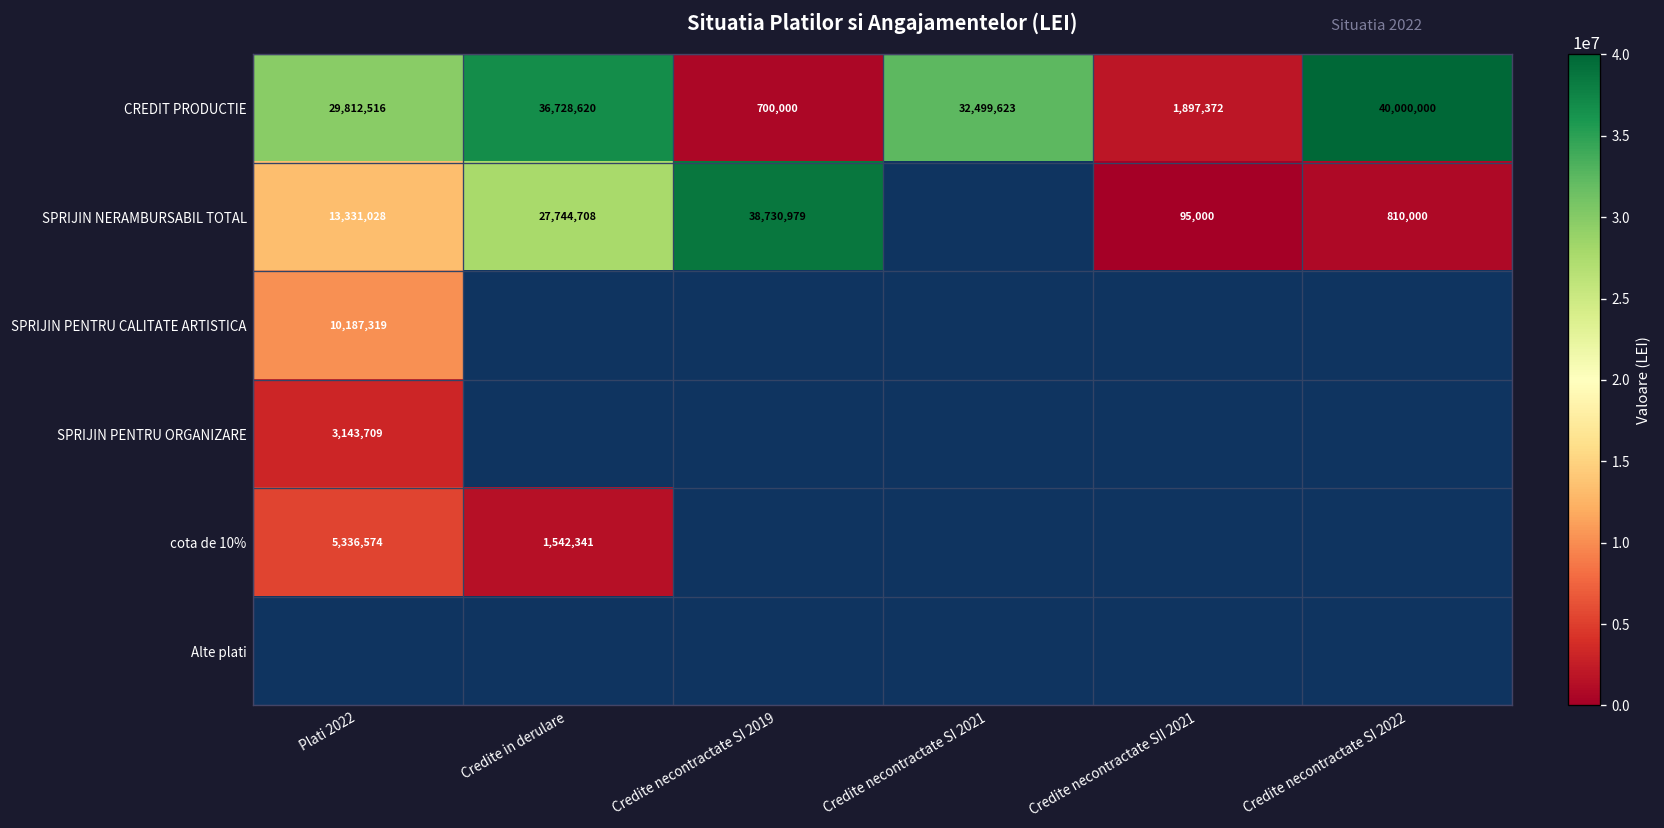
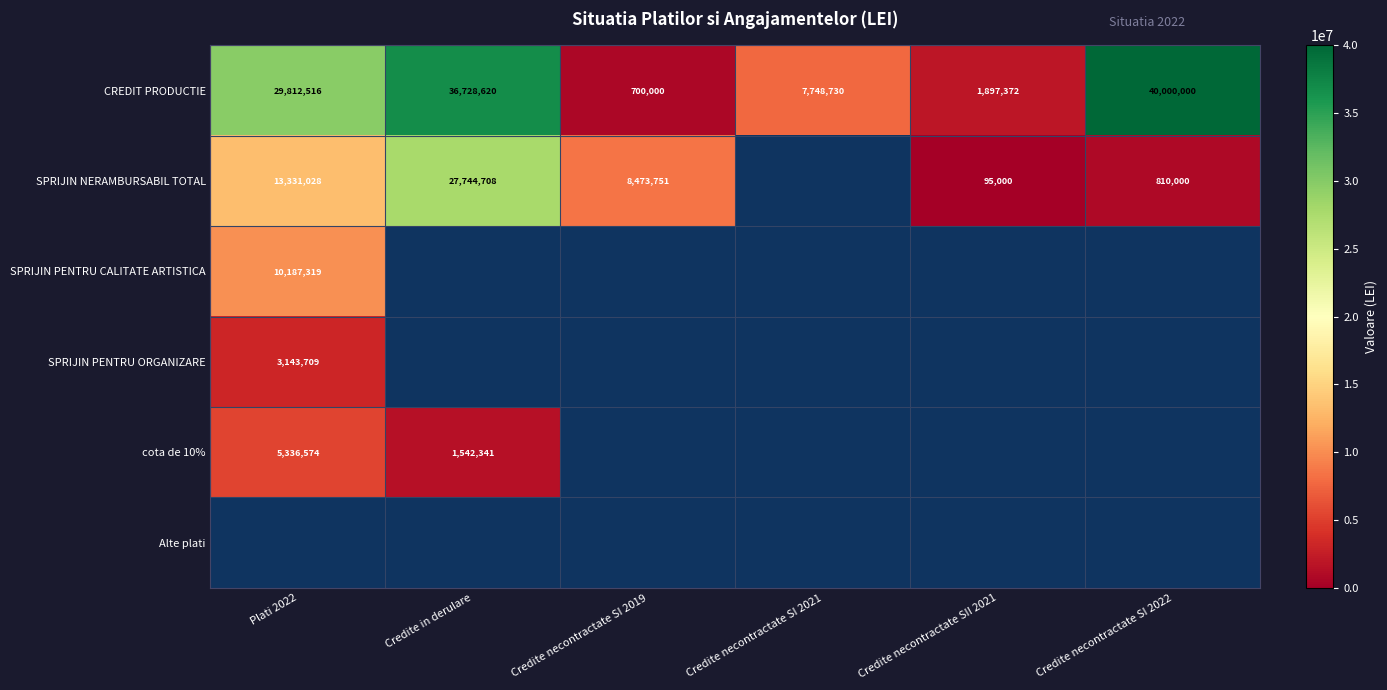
CREDIT PRODUCTIE, Credite necontractate SI 2021: 32,499,623 -> 7,748,730
SPRIJIN NERAMBURSABIL TOTAL, Credite necontractate SI 2019: 38,730,979 -> 8,473,751
